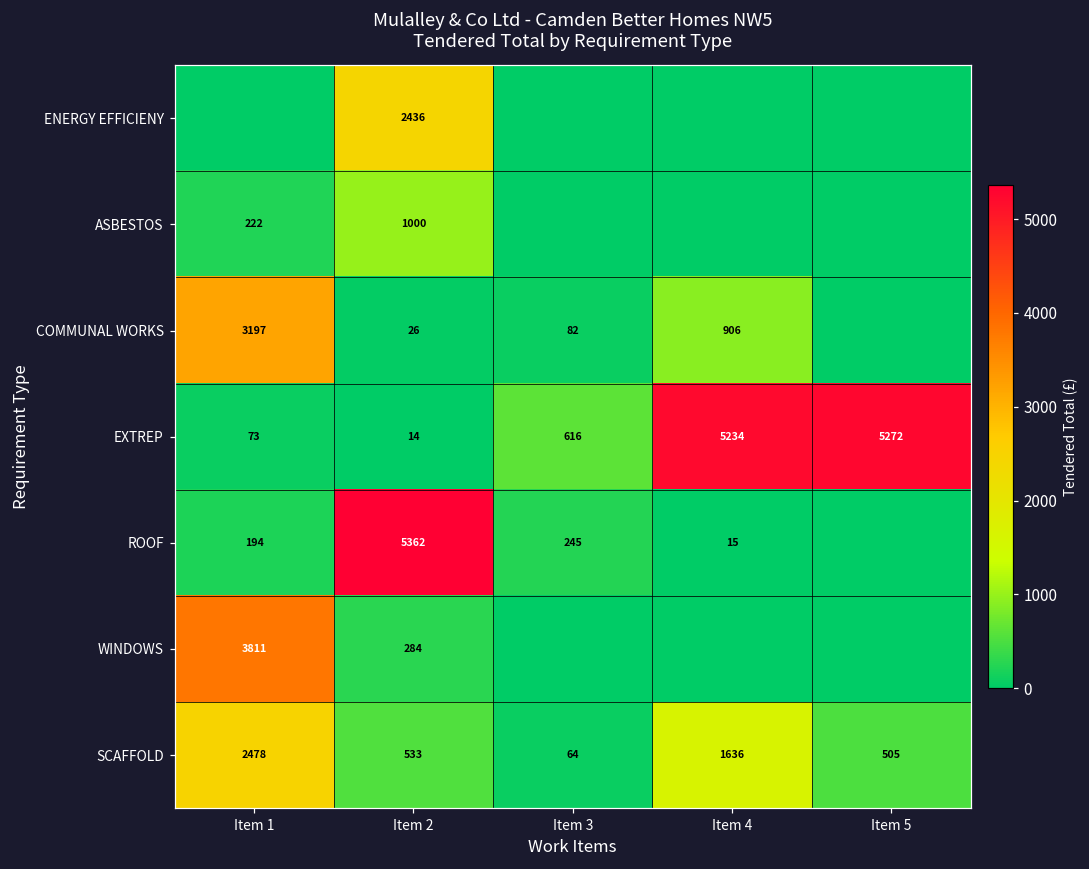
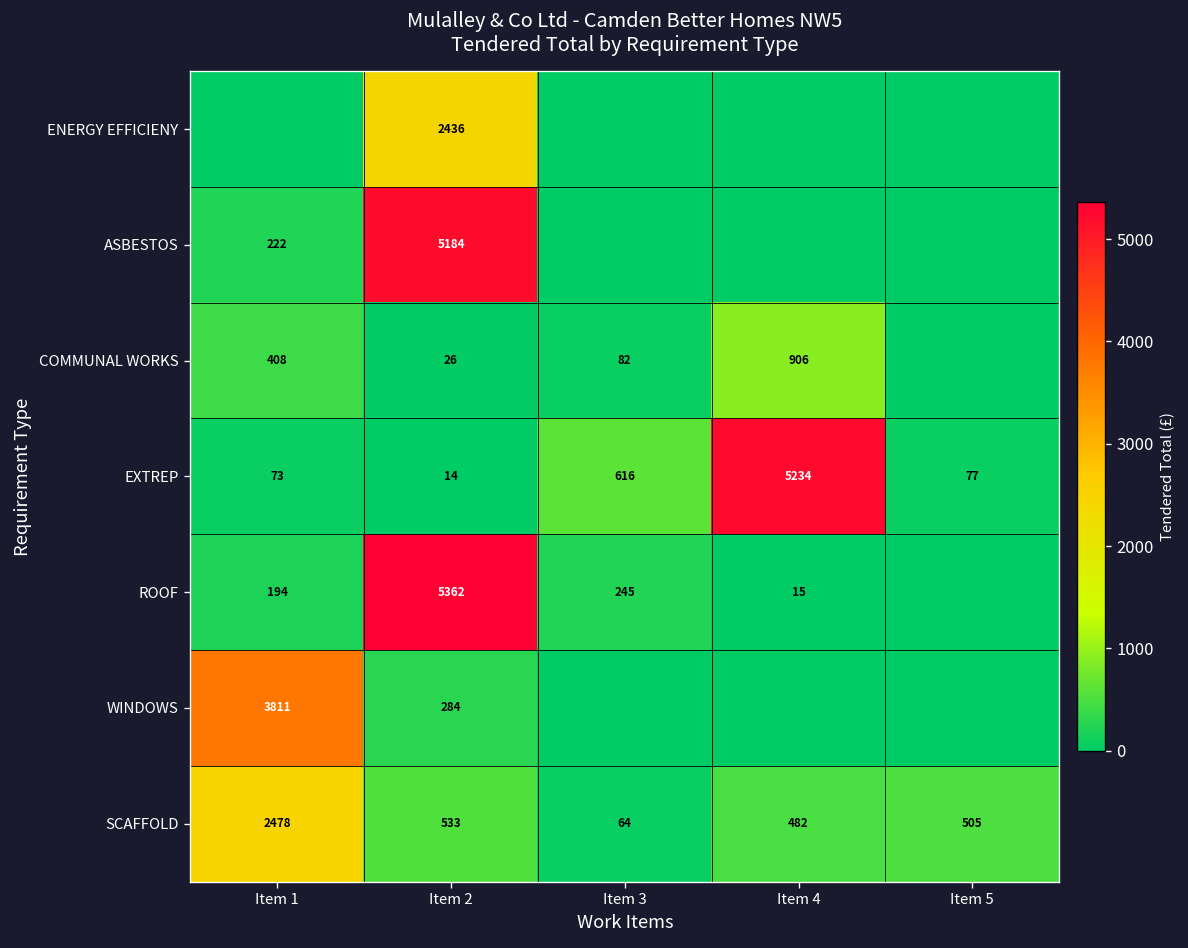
ASBESTOS, Item 2: 1000 -> 5184
COMMUNAL WORKS, Item 1: 3197 -> 408
EXTREP, Item 5: 5272 -> 77
SCAFFOLD, Item 4: 1636 -> 482
